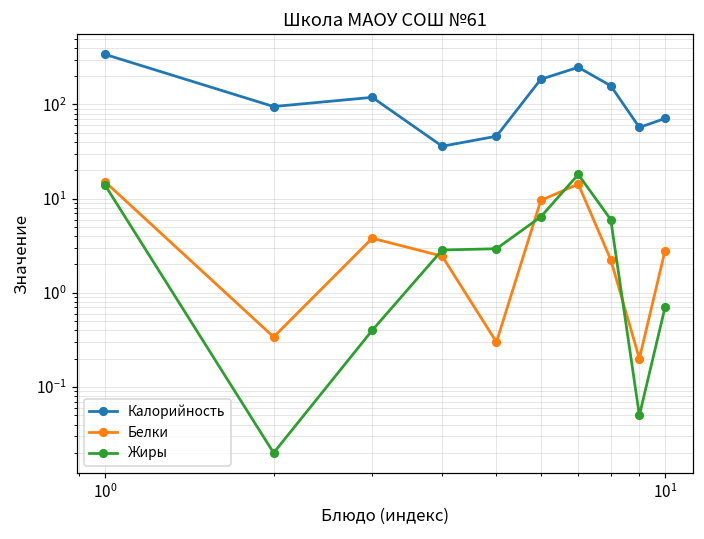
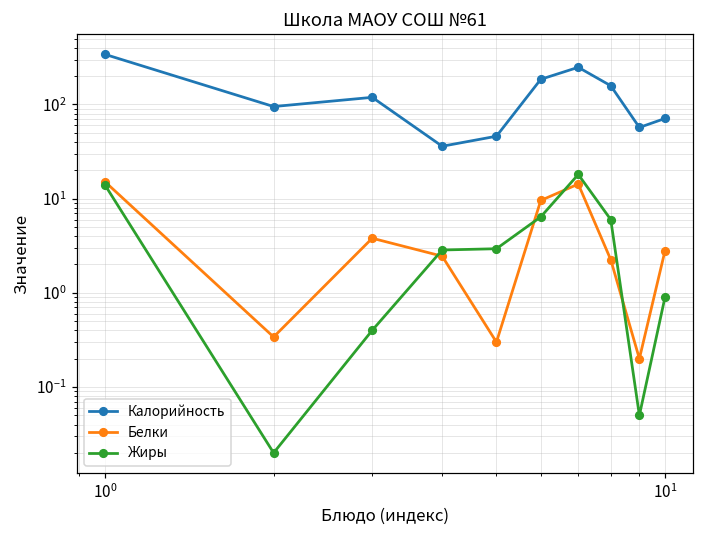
Жиры, 10^1: 0.7 -> 0.9
